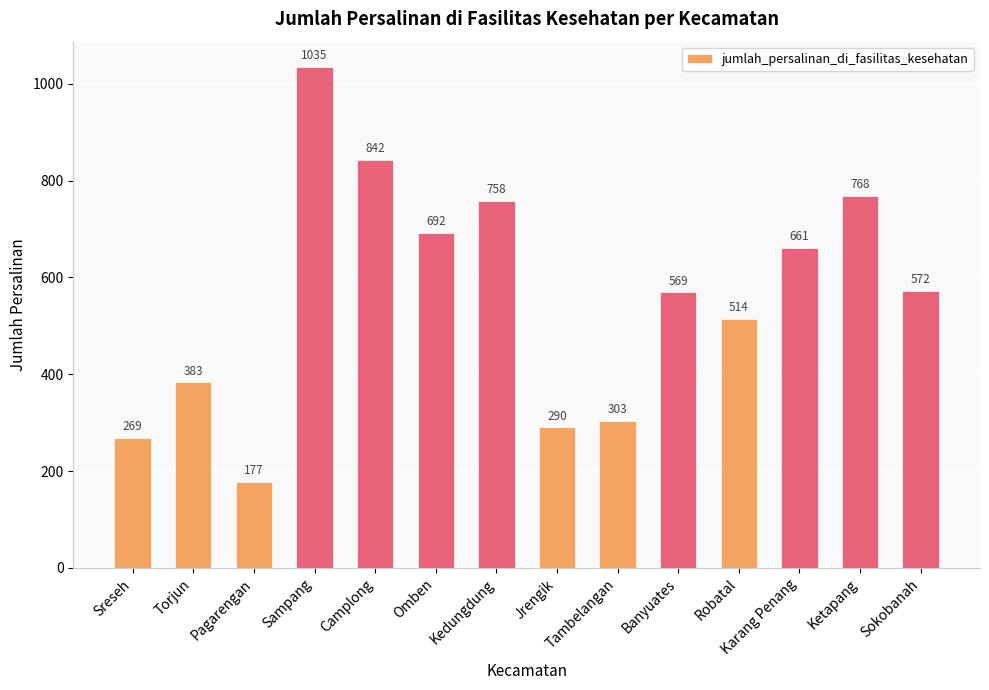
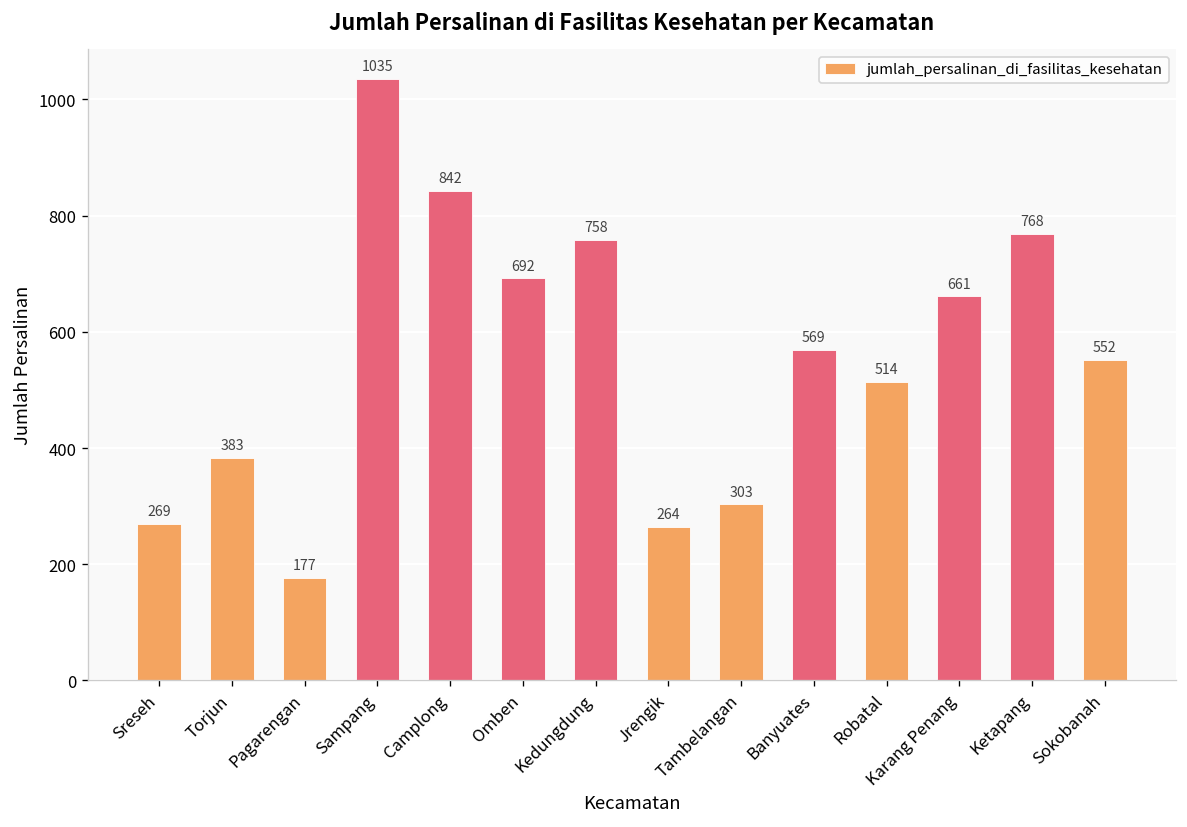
Jrengik: 290 -> 264
Sokobanah: 572 -> 552
